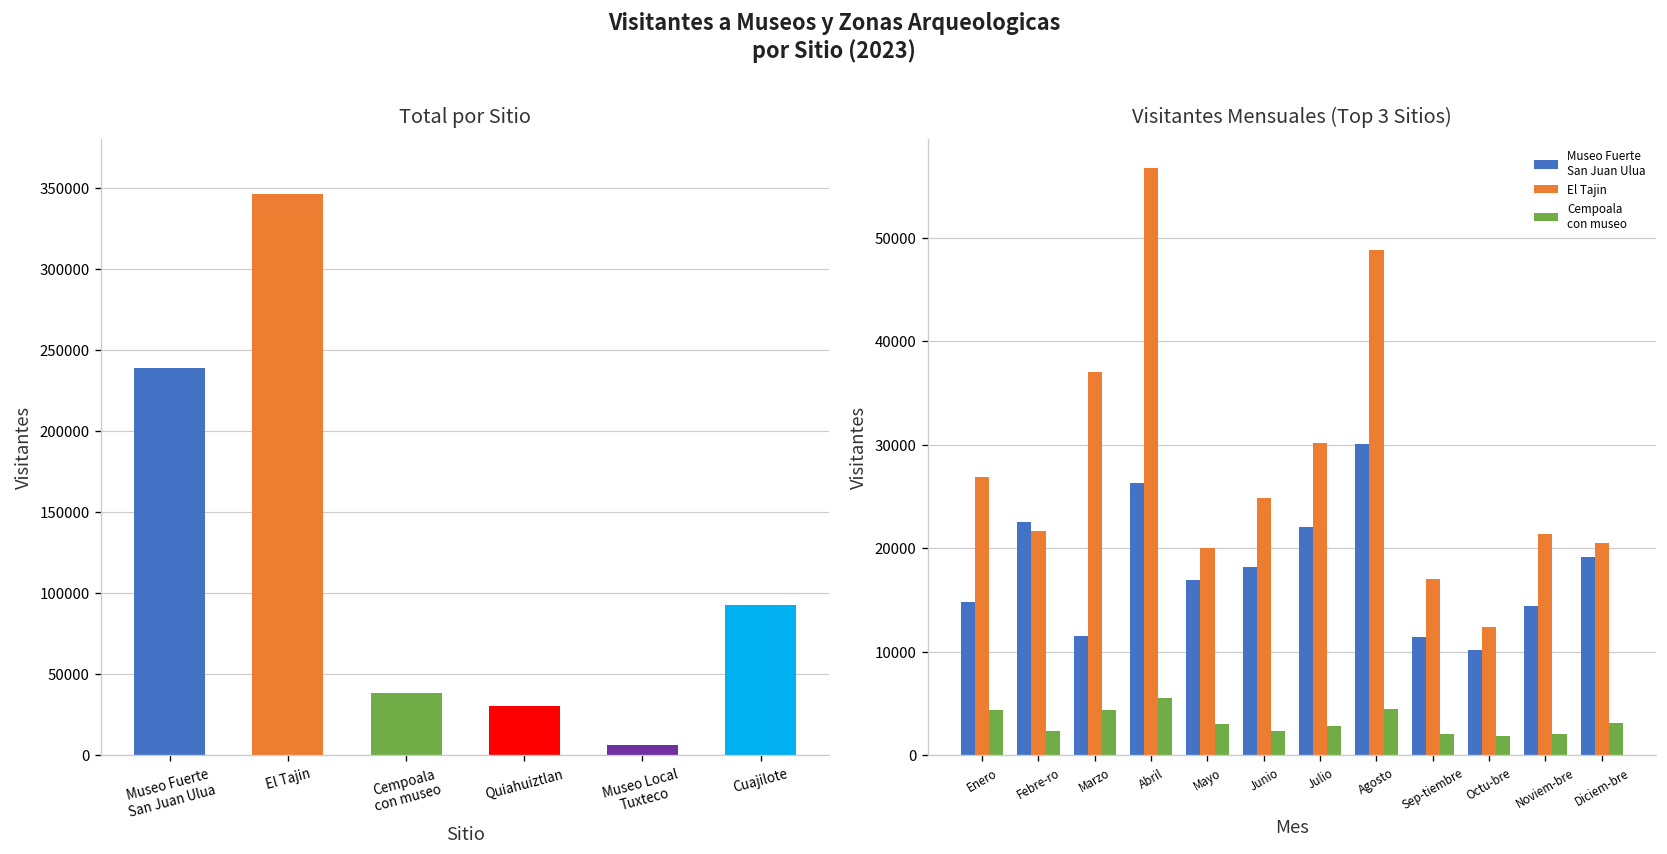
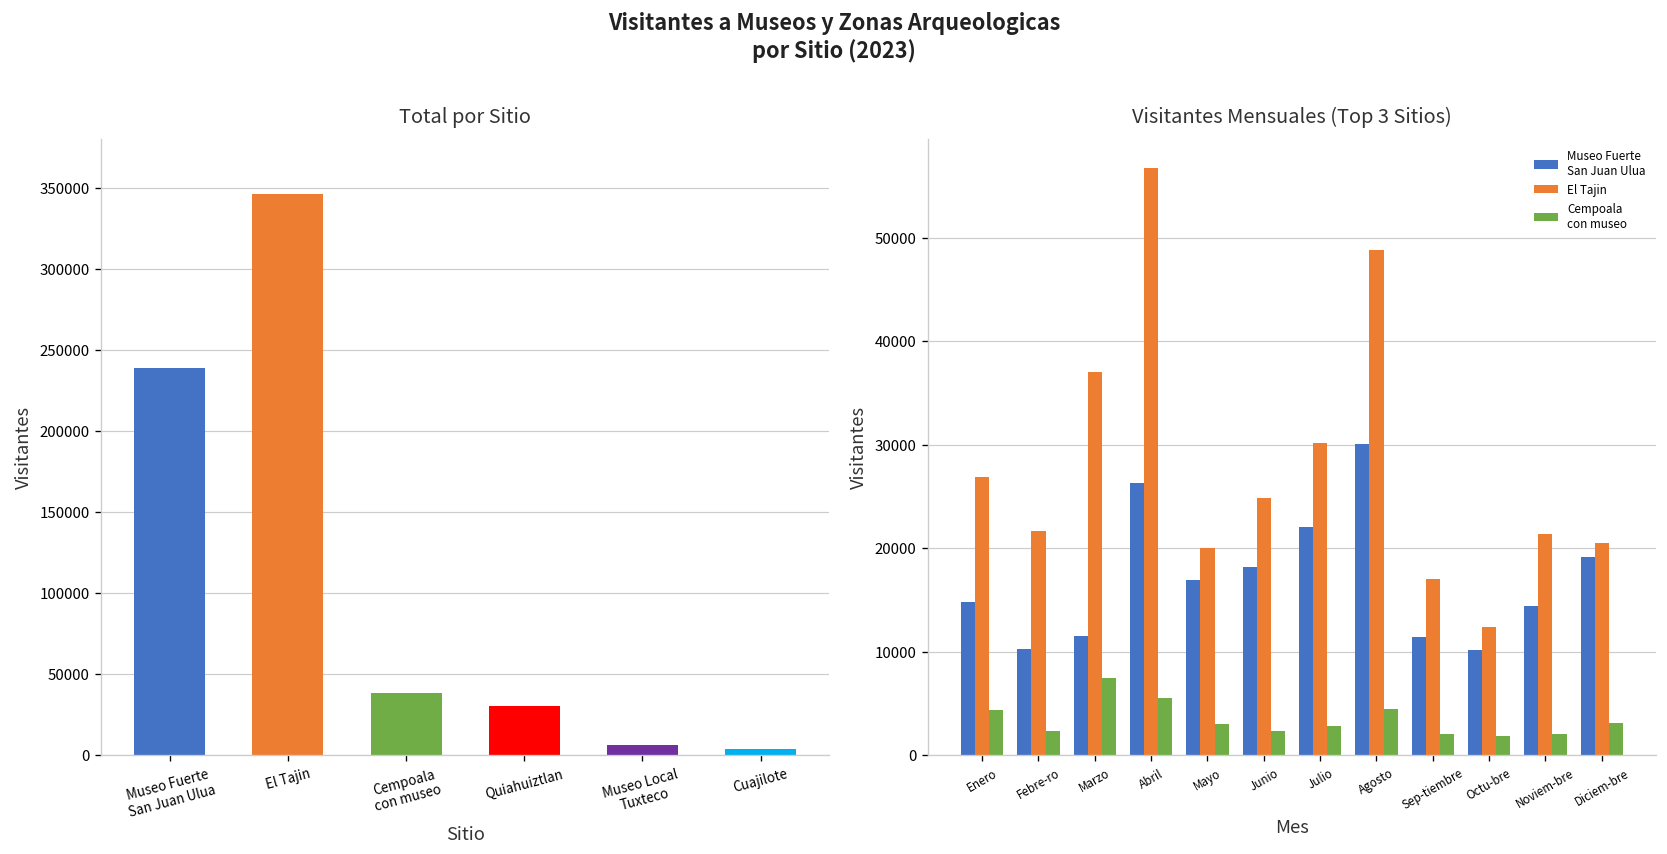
Total por Sitio, Cuajilote: 93000 -> 4000
Visitantes Mensuales (Top 3 Sitios), Museo Fuerte San Juan Ulua, Febre-ro: 23000 -> 10000
Visitantes Mensuales (Top 3 Sitios), Cempoala con museo, Marzo: 4000 -> 7000
